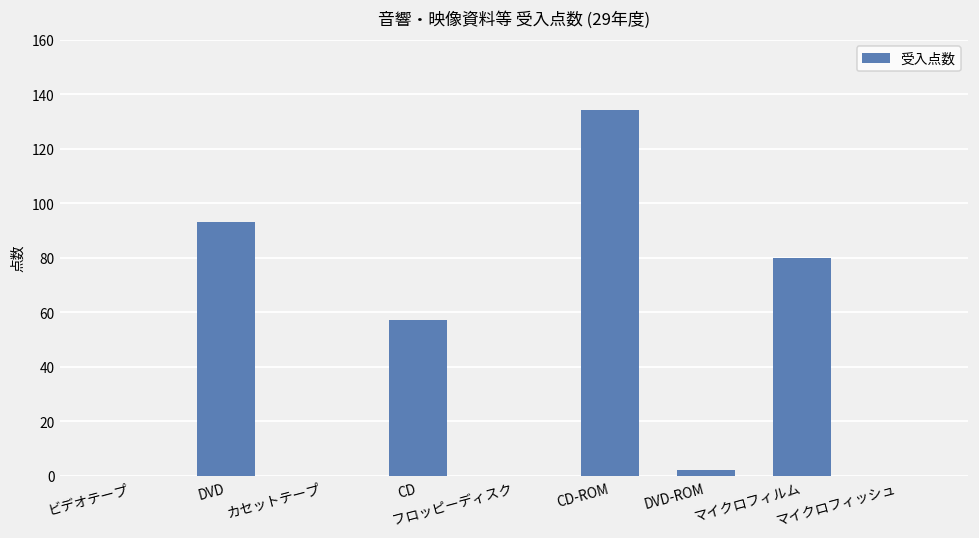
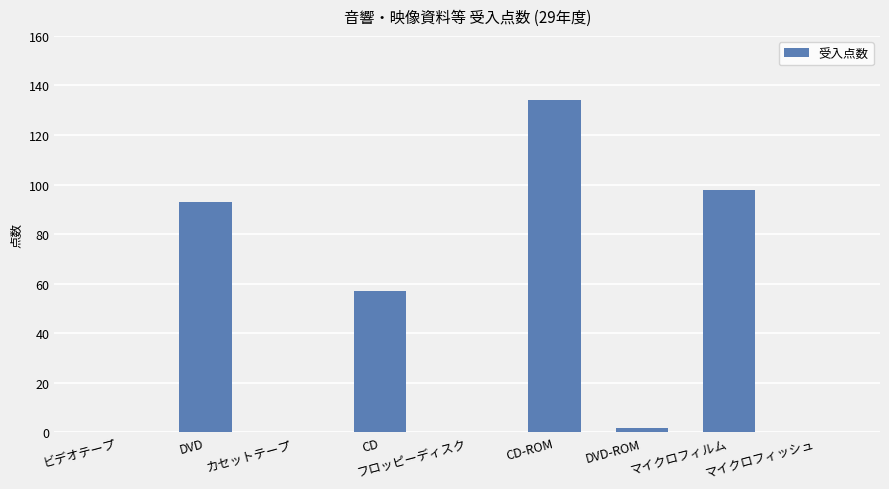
マイクロフィルム: 80 -> 98
